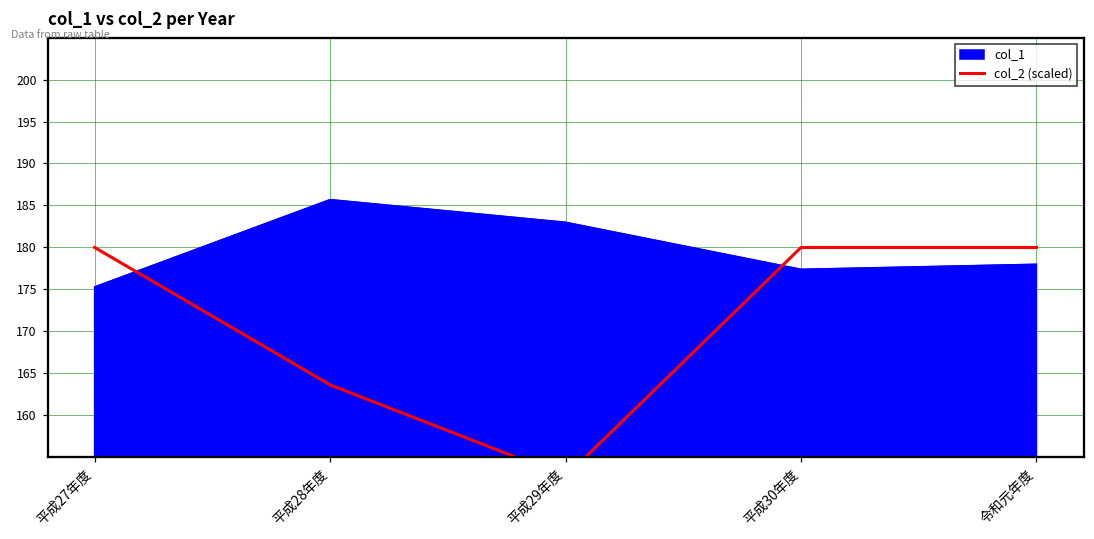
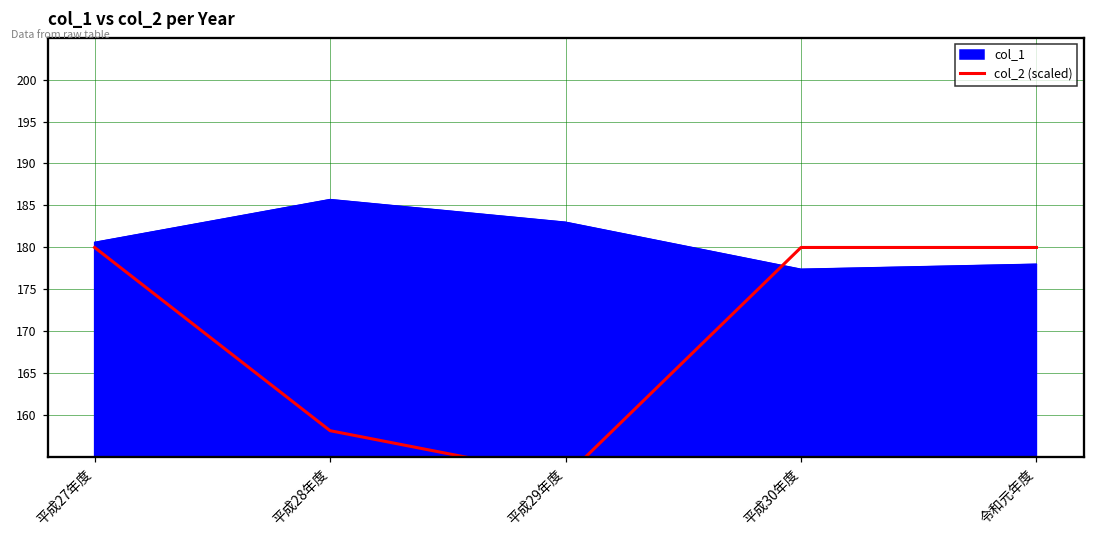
col_1, 平成27年度: 175 -> 181
col_2 (scaled), 平成28年度: 164 -> 158
